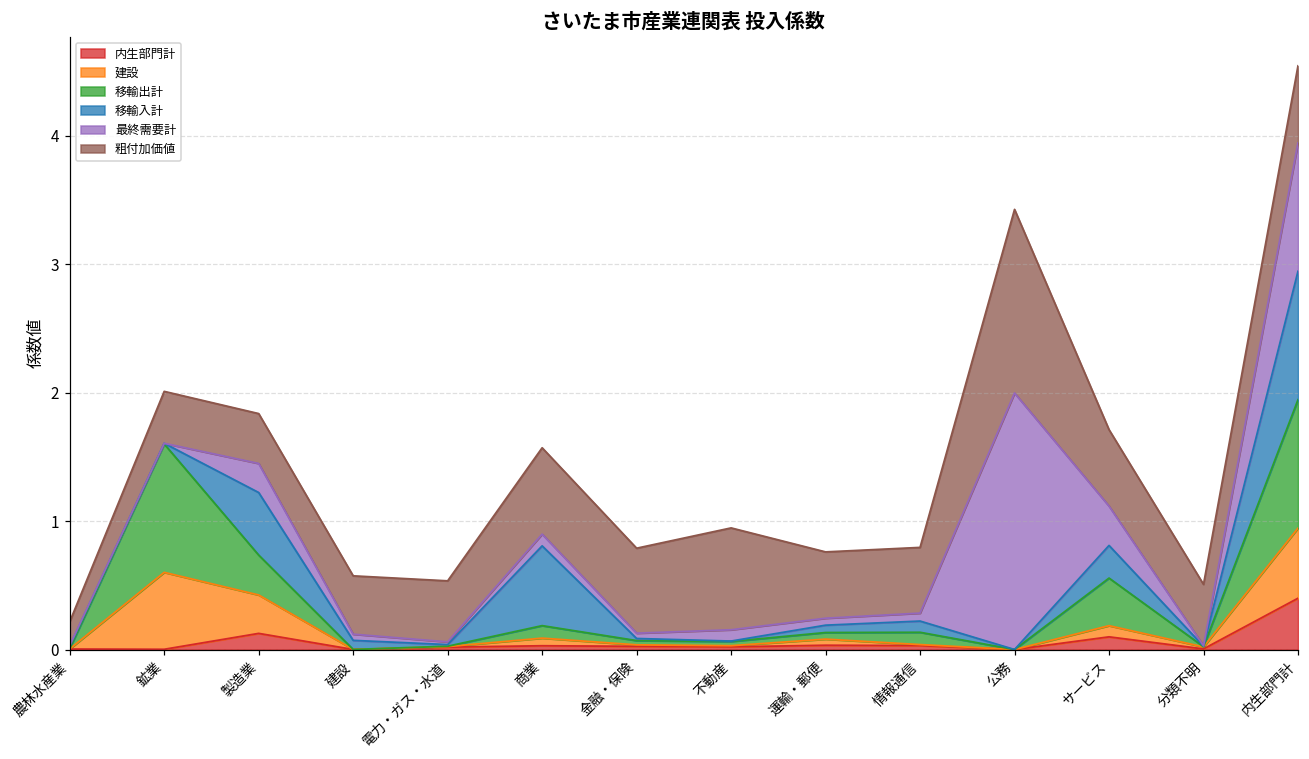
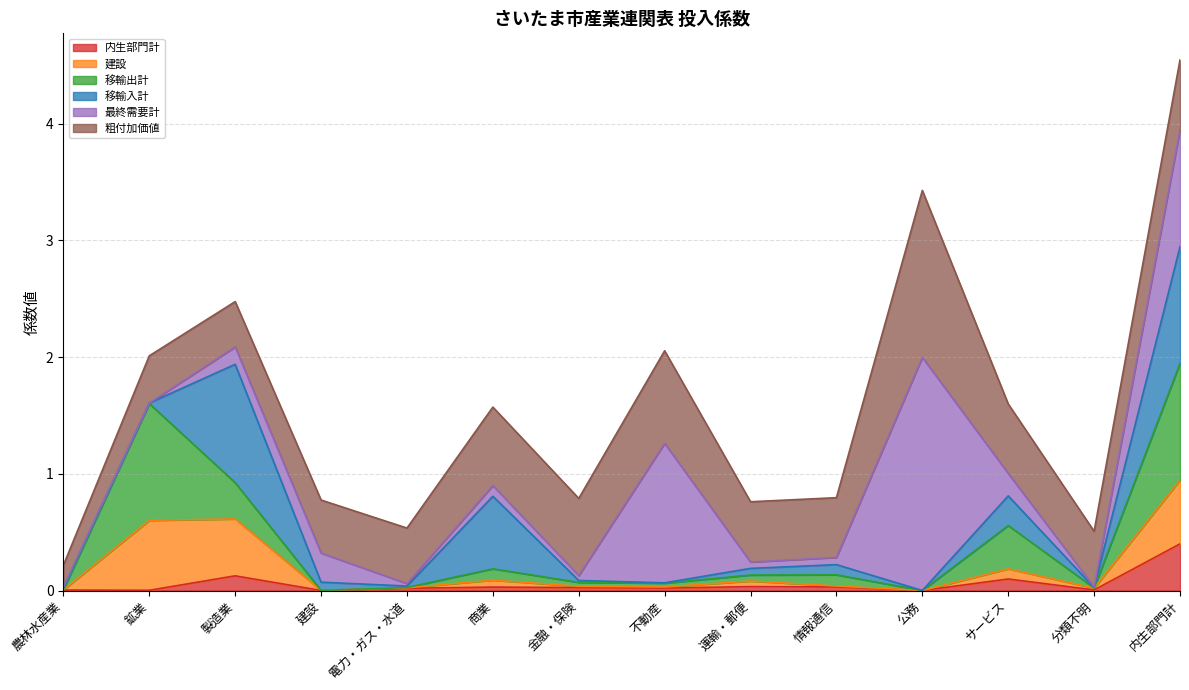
建設, 製造業: 0.30 -> 0.49
移輸入計, 製造業: 0.49 -> 1.01
最終需要計, 製造業: 0.23 -> 0.15
最終需要計, 建設: 0.05 -> 0.25
最終需要計, 不動産: 0.09 -> 1.19
最終需要計, サービス: 0.31 -> 0.19
